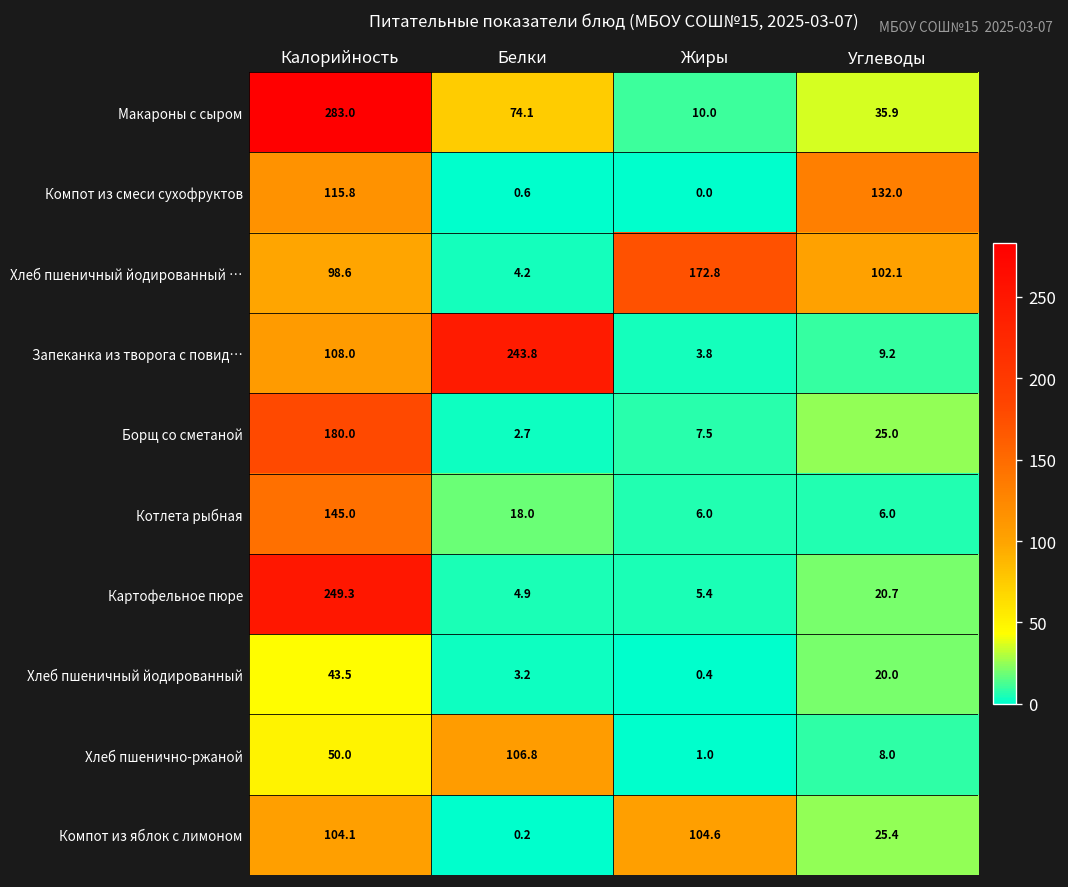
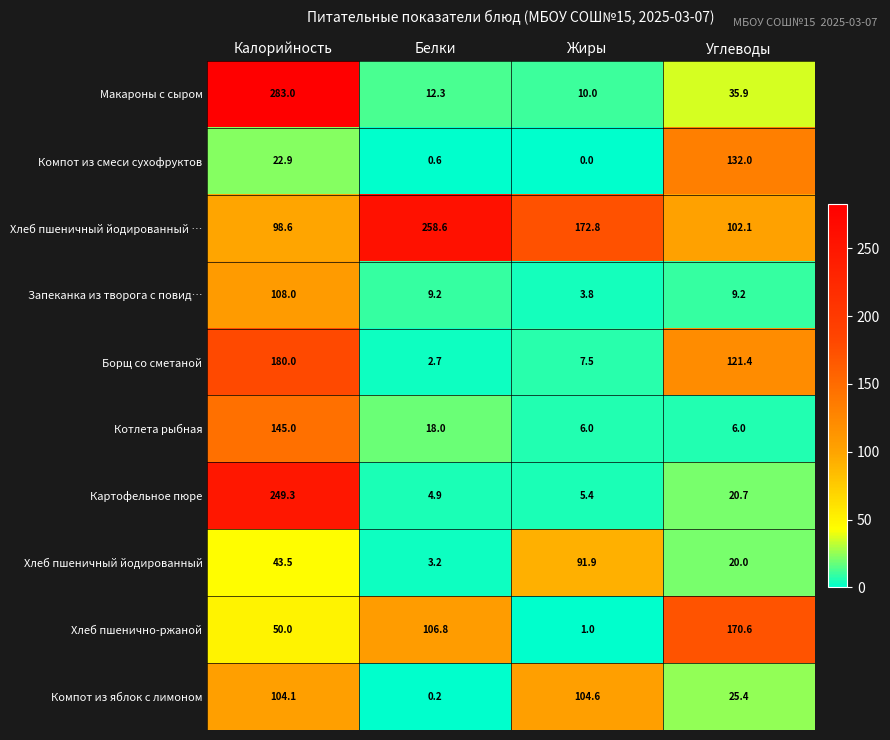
Макароны с сыром, Белки: 74.1 -> 12.3
Компот из смеси сухофруктов, Калорийность: 115.8 -> 22.9
Хлеб пшеничный йодированный …, Белки: 4.2 -> 258.6
Запеканка из творога с повид…, Белки: 243.8 -> 9.2
Борщ со сметаной, Углеводы: 25.0 -> 121.4
Хлеб пшеничный йодированный, Жиры: 0.4 -> 91.9
Хлеб пшенично-ржаной, Углеводы: 8.0 -> 170.6
